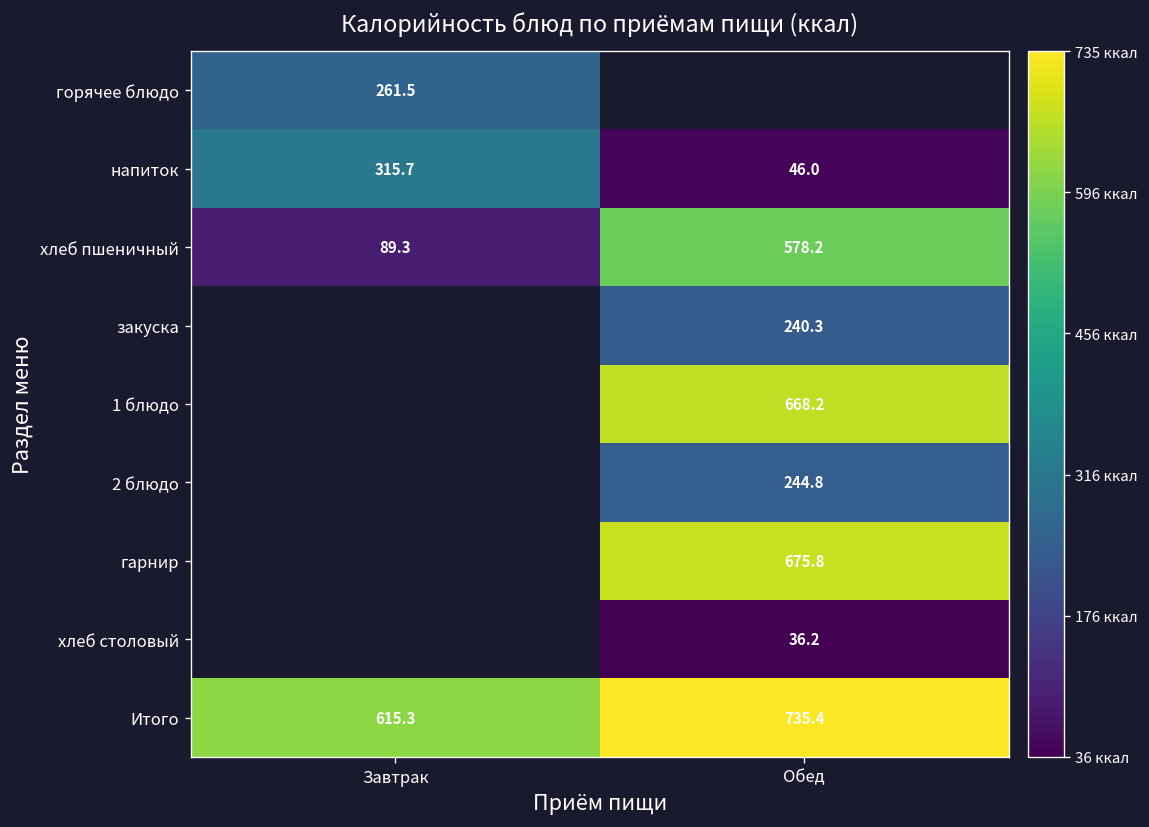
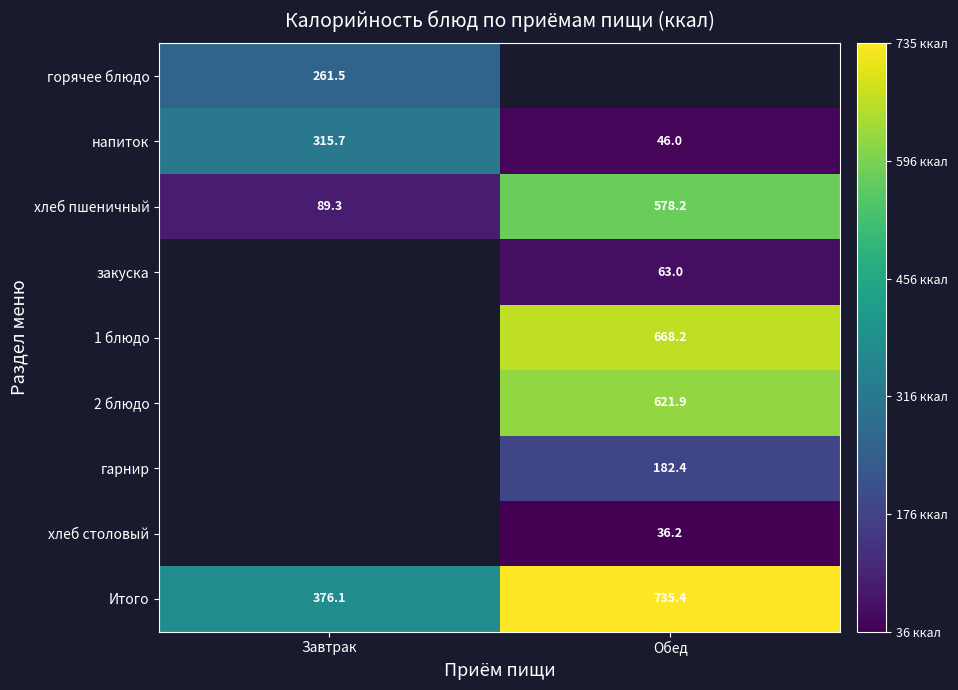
закуска, Обед: 240.3 -> 63.0
2 блюдо, Обед: 244.8 -> 621.9
гарнир, Обед: 675.8 -> 182.4
Итого, Завтрак: 615.3 -> 376.1
